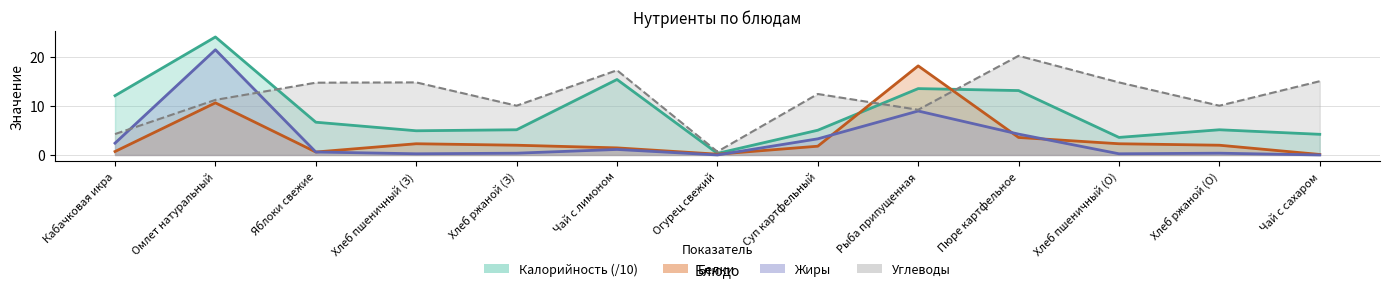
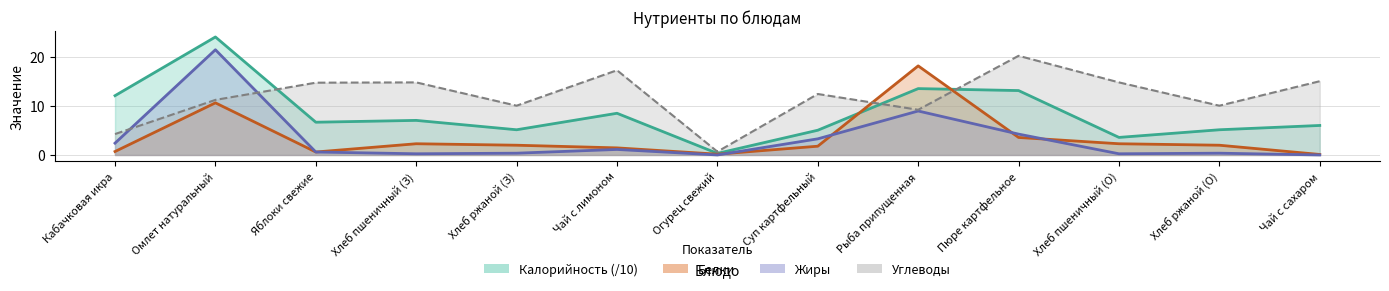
Калорийность (/10), Хлеб пшеничный (З): 5 -> 7
Калорийность (/10), Чай с лимоном: 15 -> 8
Калорийность (/10), Чай с сахаром: 4 -> 6
